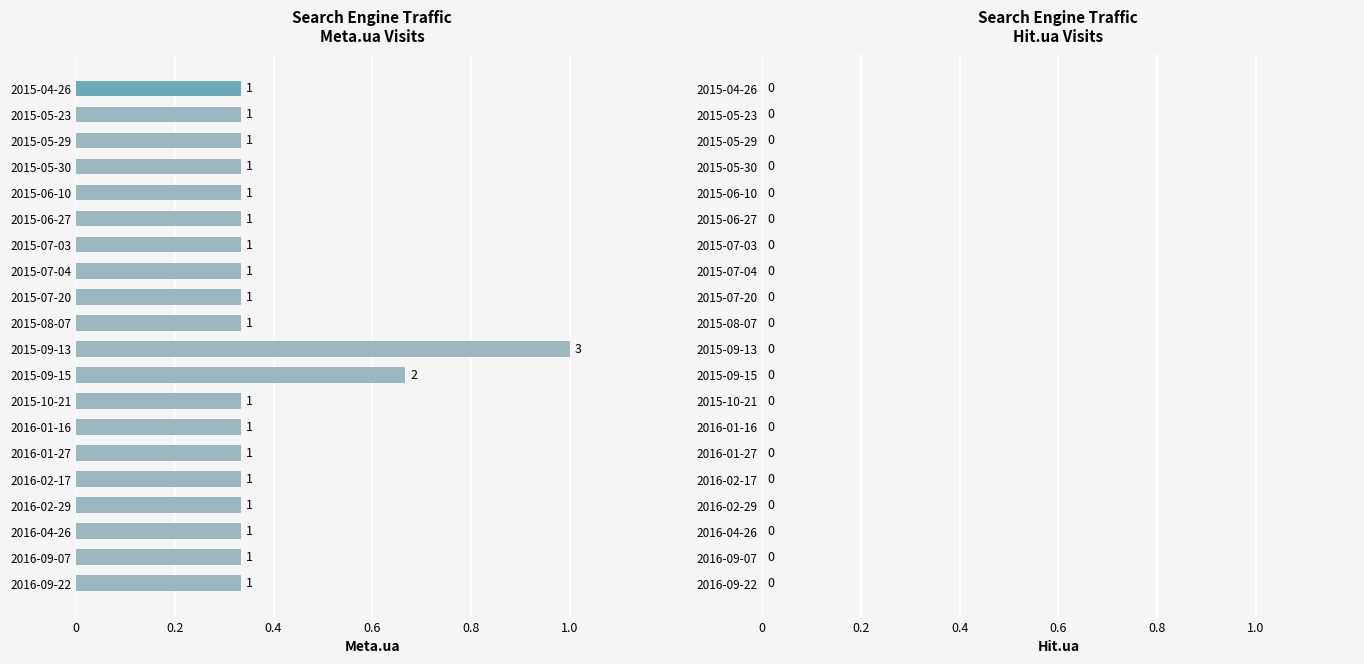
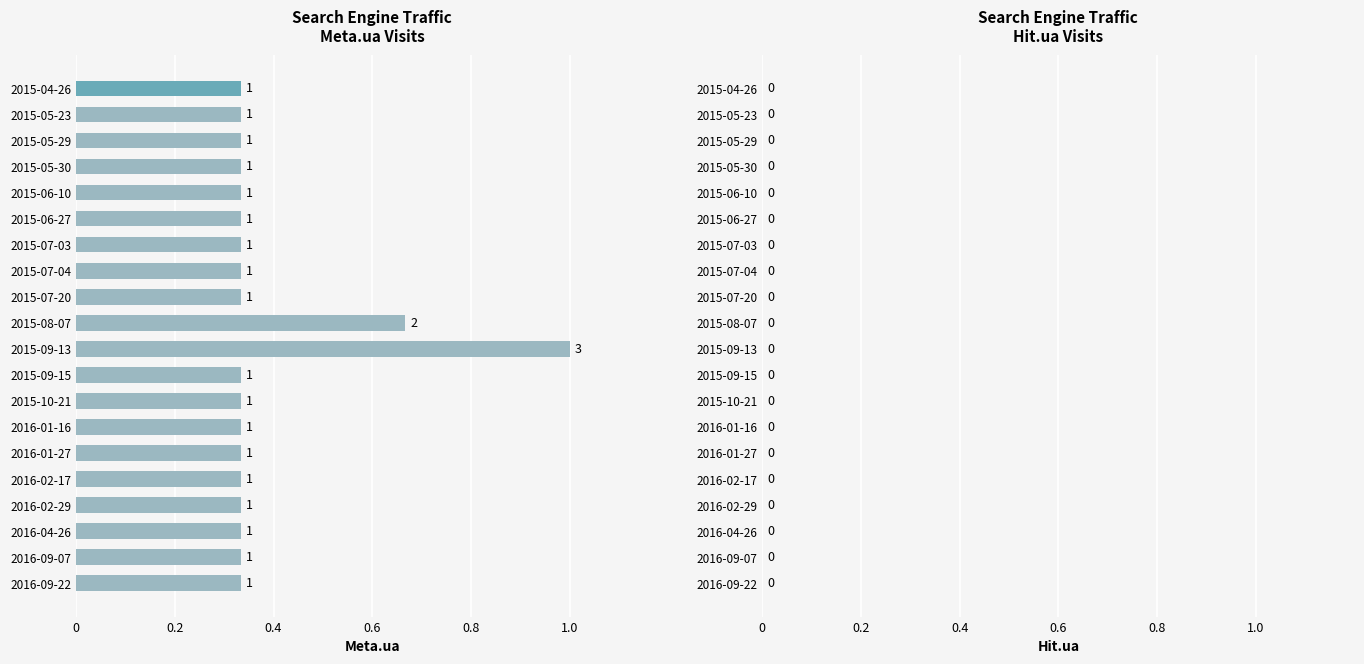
Search Engine Traffic Meta.ua Visits, 2015-08-07: 1 -> 2
Search Engine Traffic Meta.ua Visits, 2015-09-15: 2 -> 1
